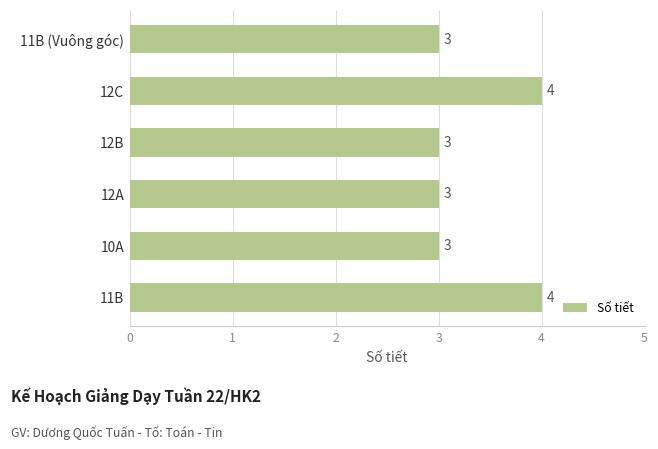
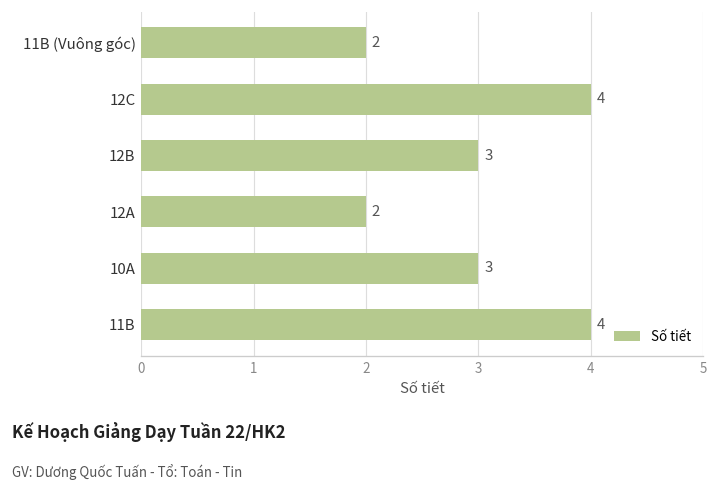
11B (Vuông góc): 3 -> 2
12A: 3 -> 2
